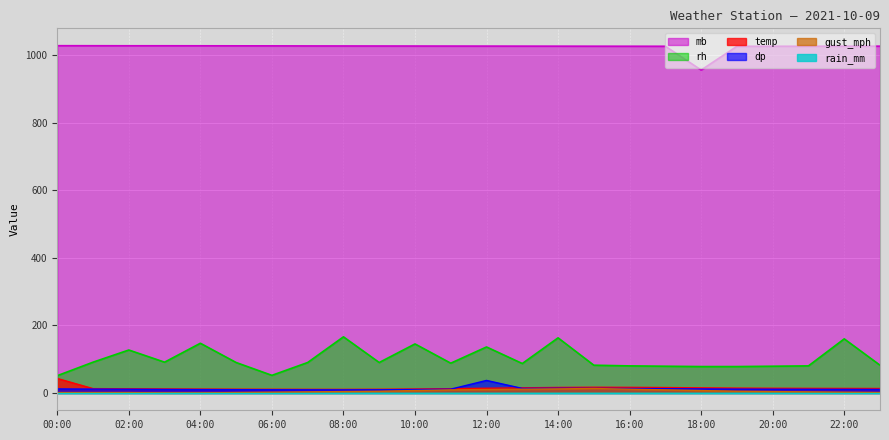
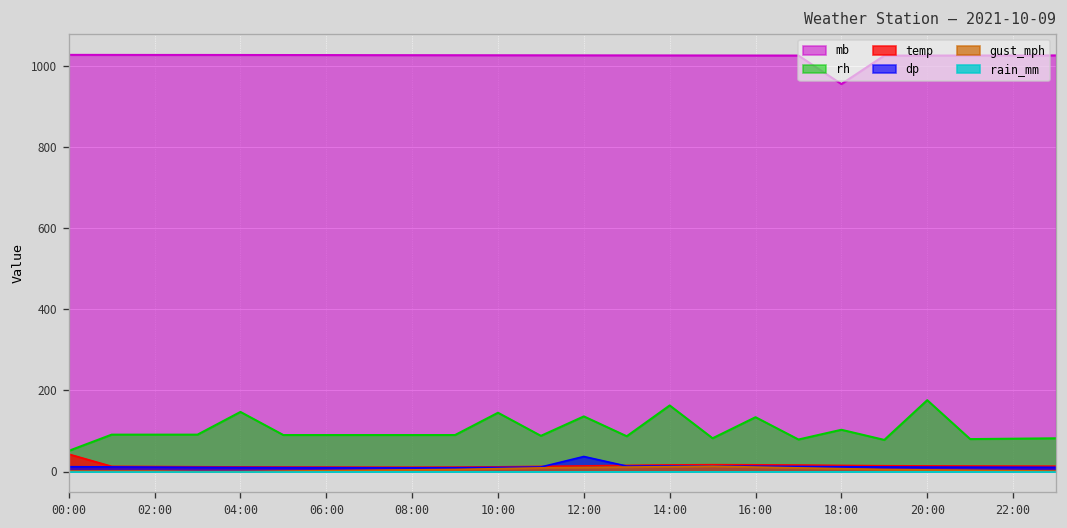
rh, 02:00: 130 -> 90
rh, 06:00: 50 -> 90
rh, 08:00: 170 -> 90
rh, 16:00: 80 -> 130
rh, 18:00: 80 -> 100
rh, 20:00: 80 -> 180
rh, 22:00: 160 -> 80
